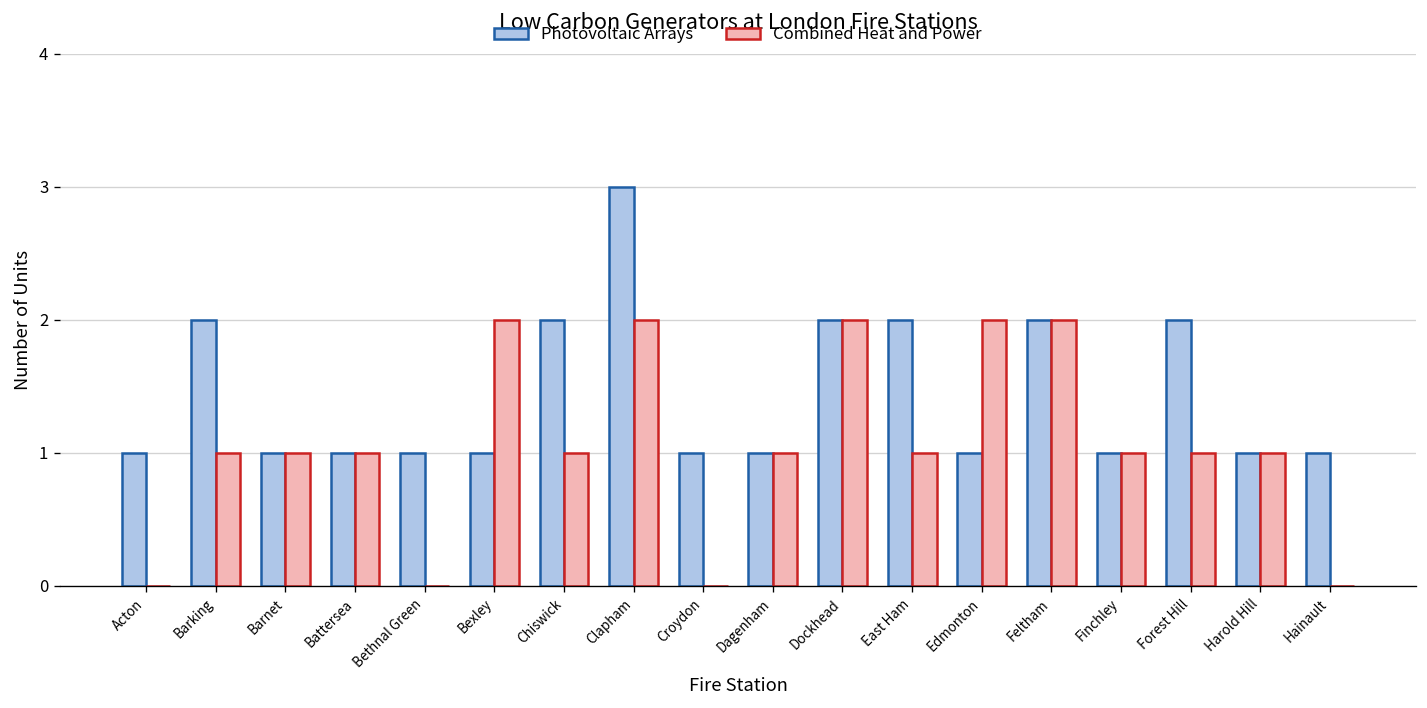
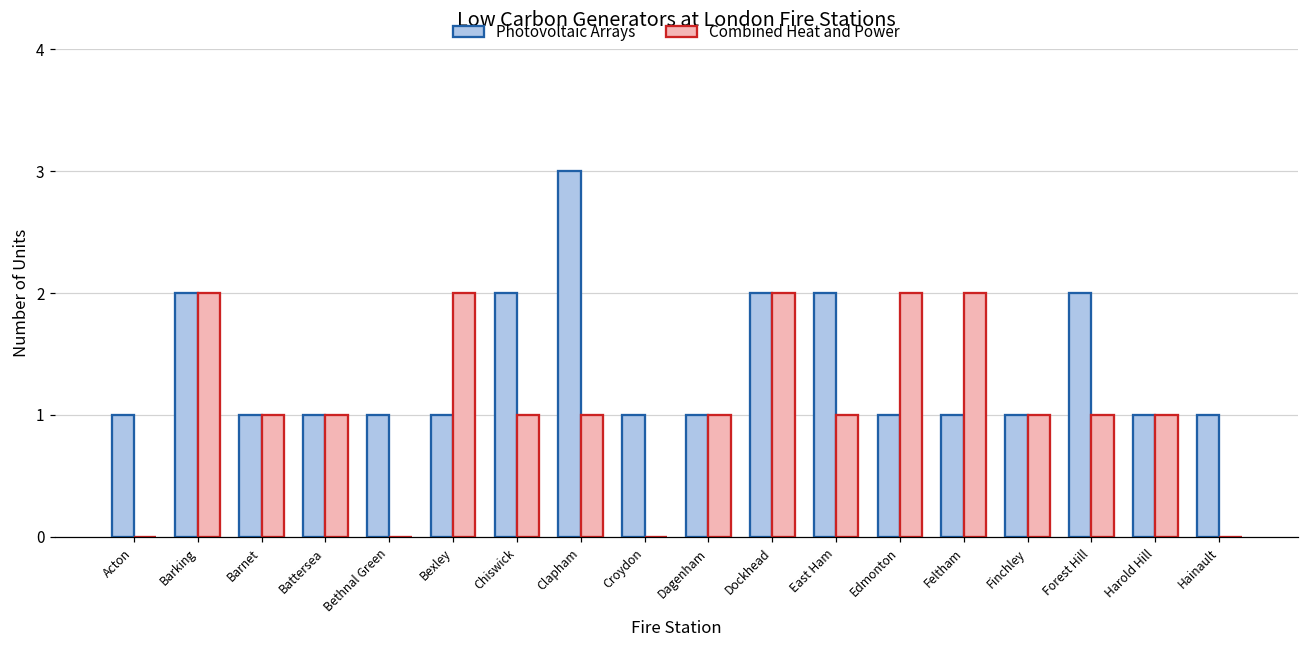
Combined Heat and Power, Barking: 1 -> 2
Combined Heat and Power, Clapham: 2 -> 1
Photovoltaic Arrays, Feltham: 2 -> 1
